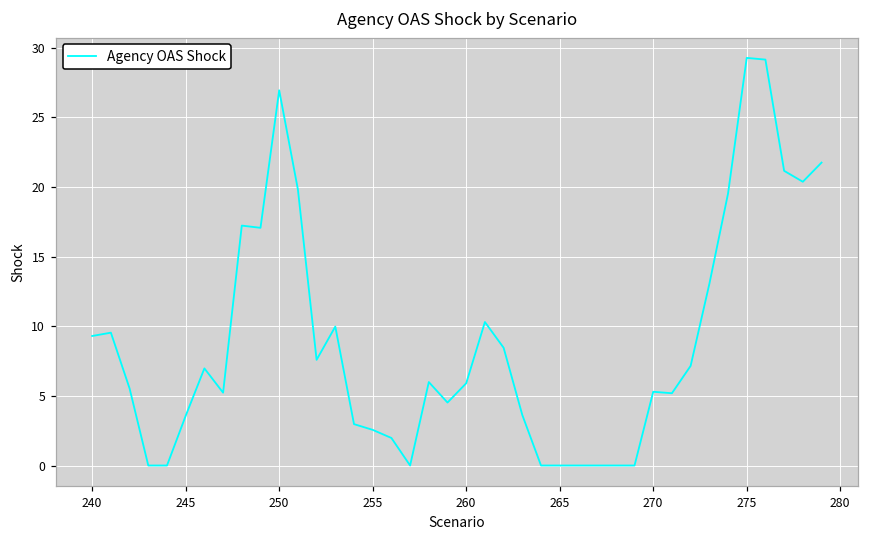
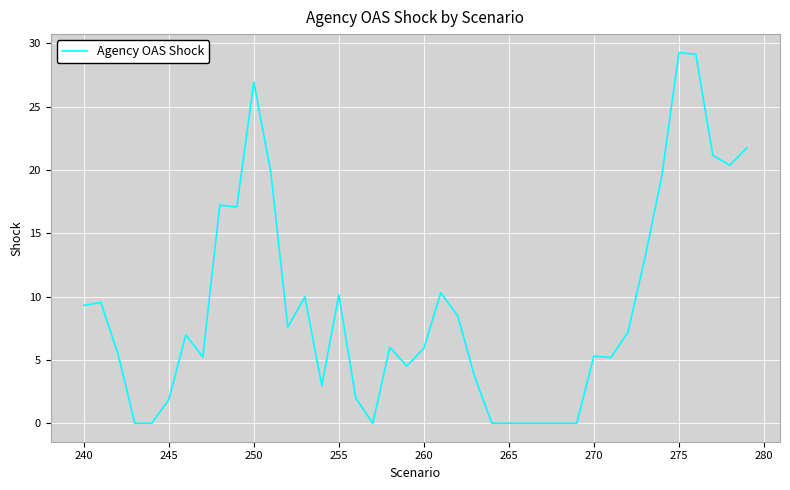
245: 3.6 -> 1.9
255: 2.6 -> 10.1
